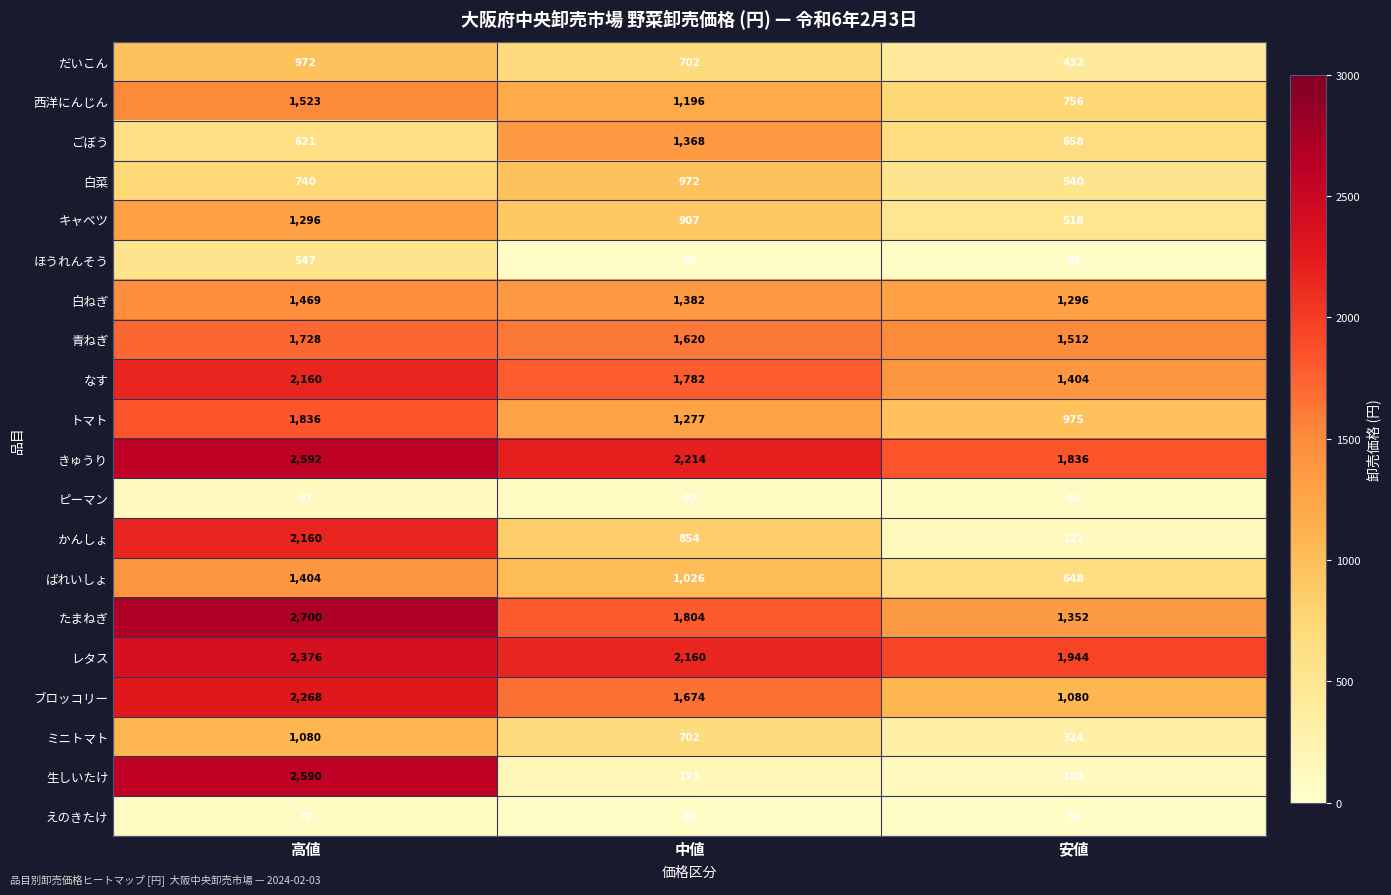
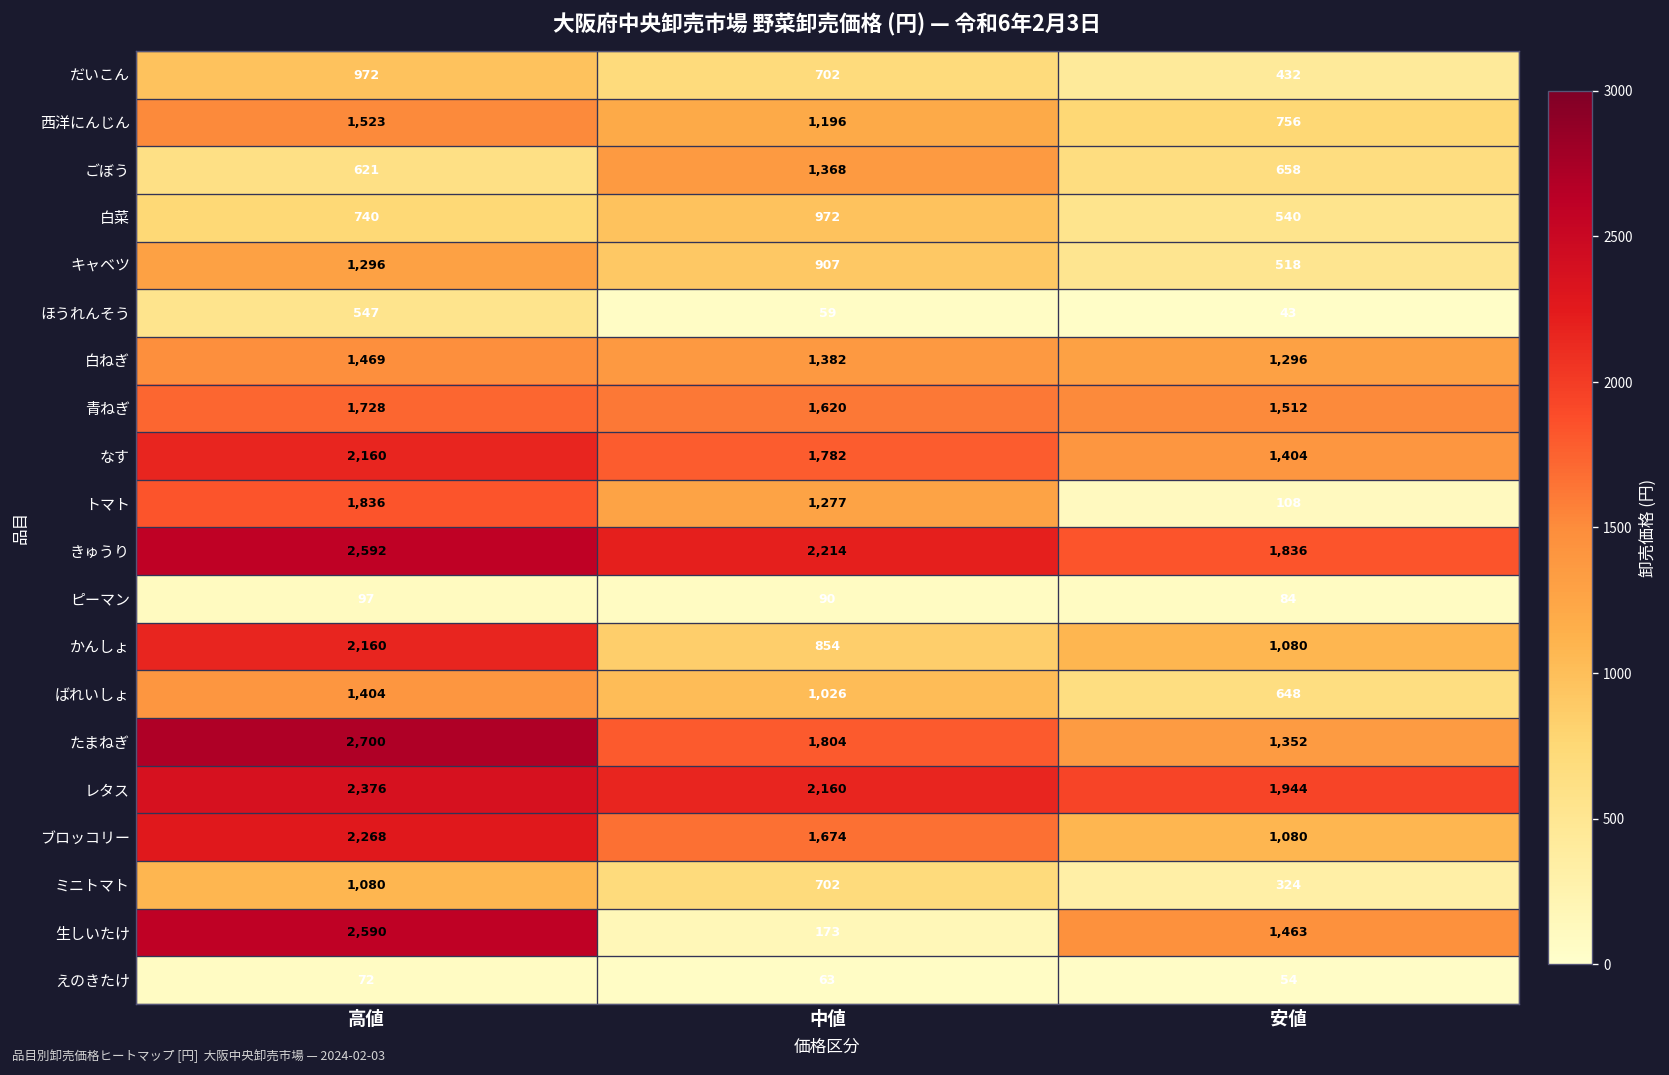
トマト, 安値: 975 -> 108
かんしょ, 安値: 121 -> 1,080
生しいたけ, 安値: 108 -> 1,463
